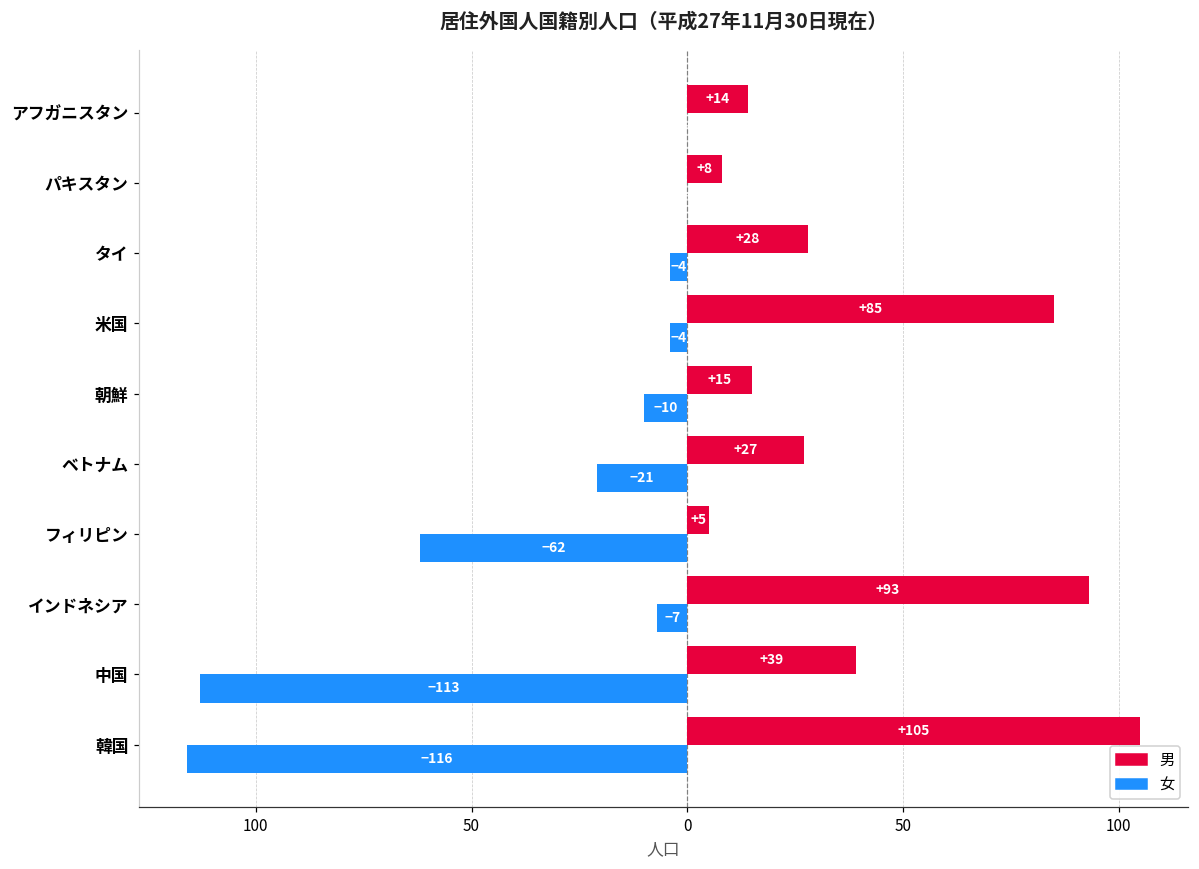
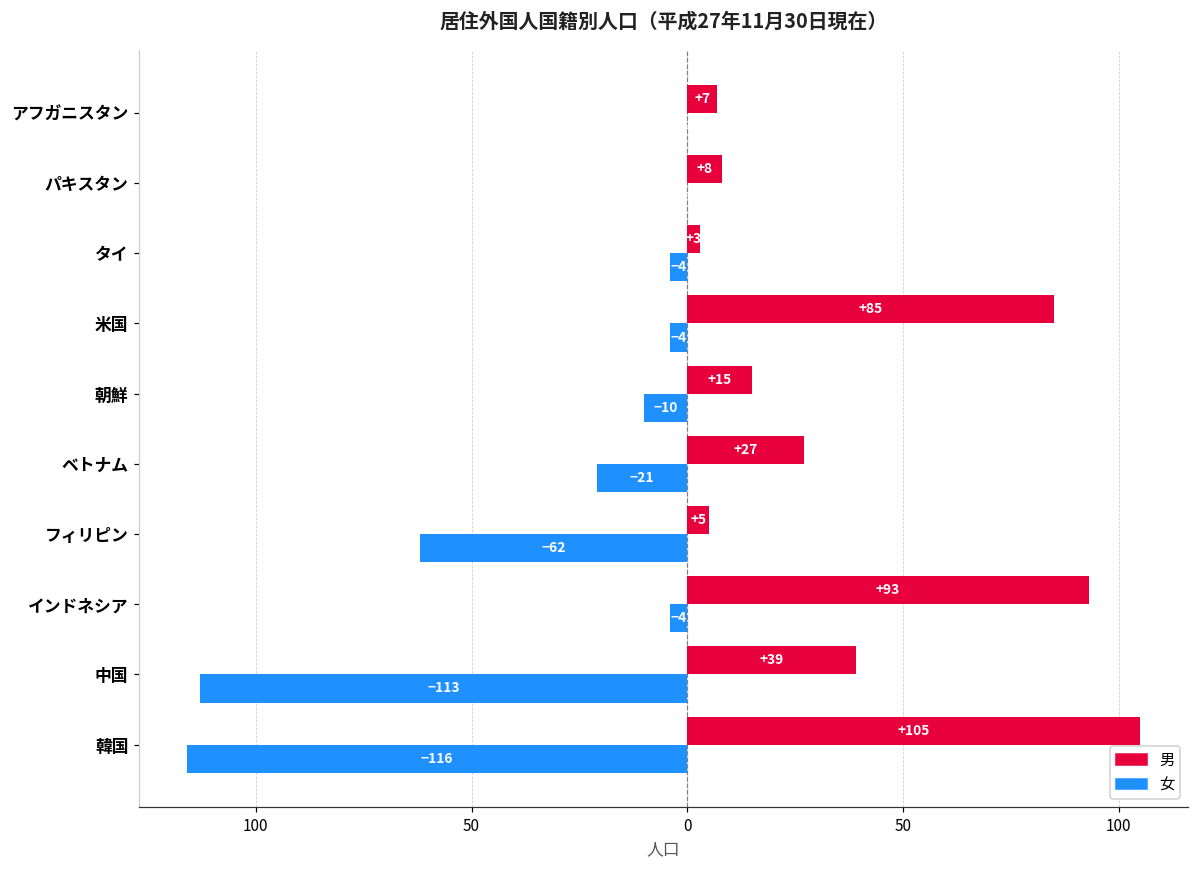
男, アフガニスタン: +14 -> +7
男, タイ: +28 -> +3
女, インドネシア: -7 -> -4
